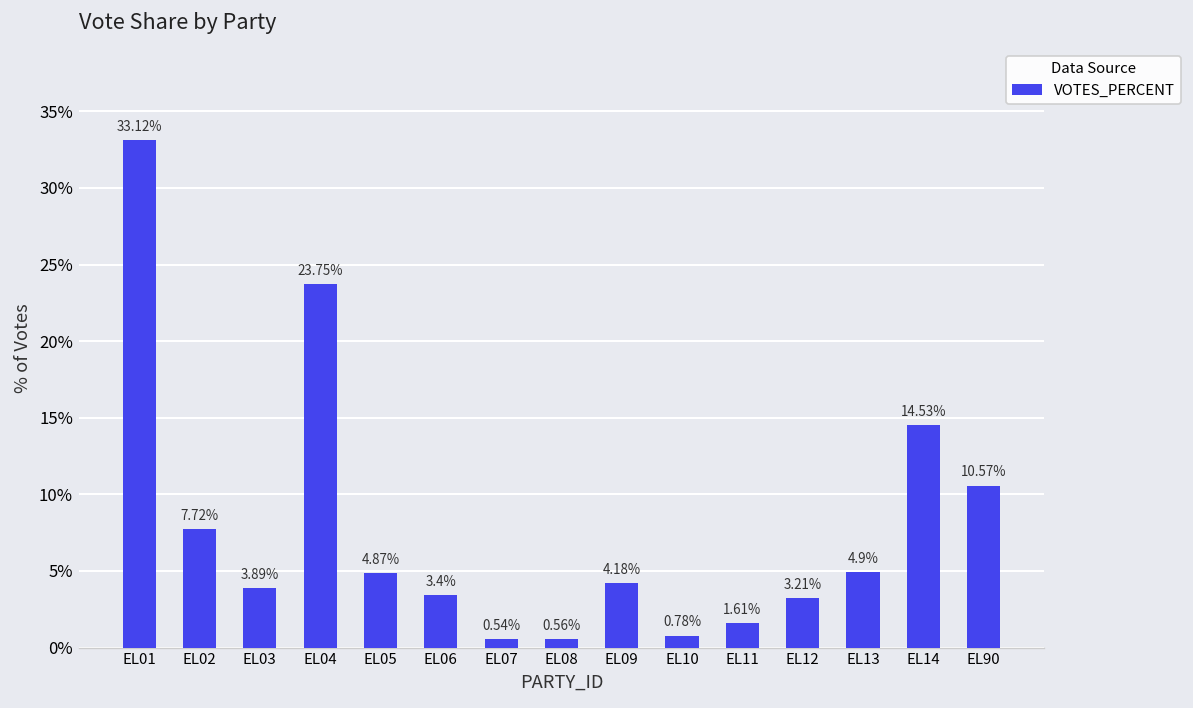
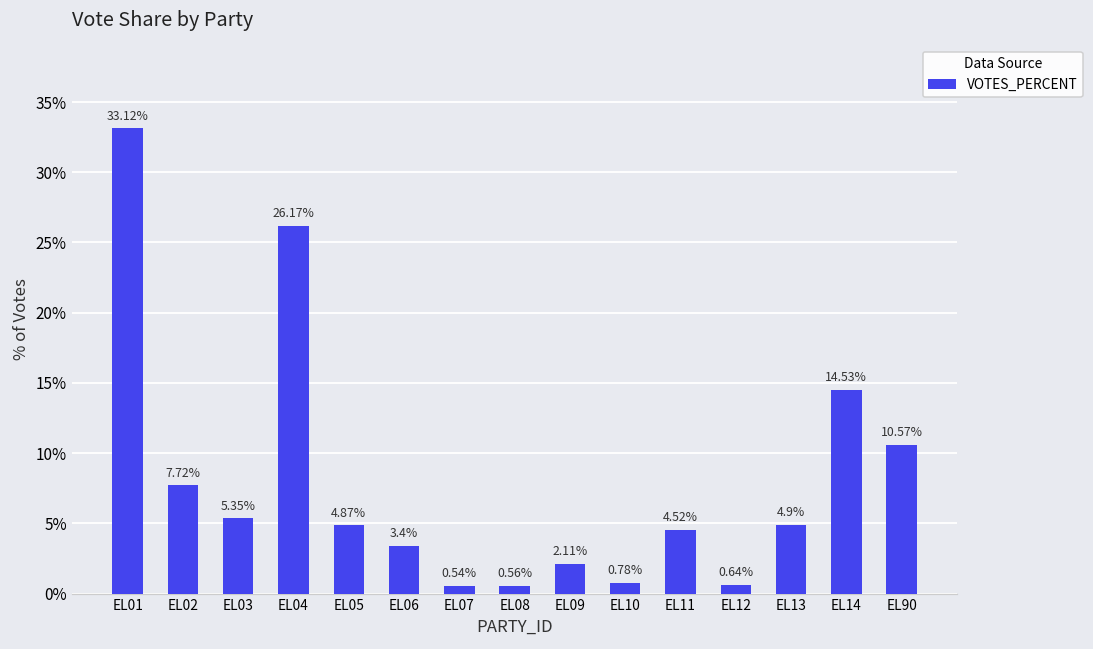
EL03: 3.89% -> 5.35%
EL04: 23.75% -> 26.17%
EL09: 4.18% -> 2.11%
EL11: 1.61% -> 4.52%
EL12: 3.21% -> 0.64%
